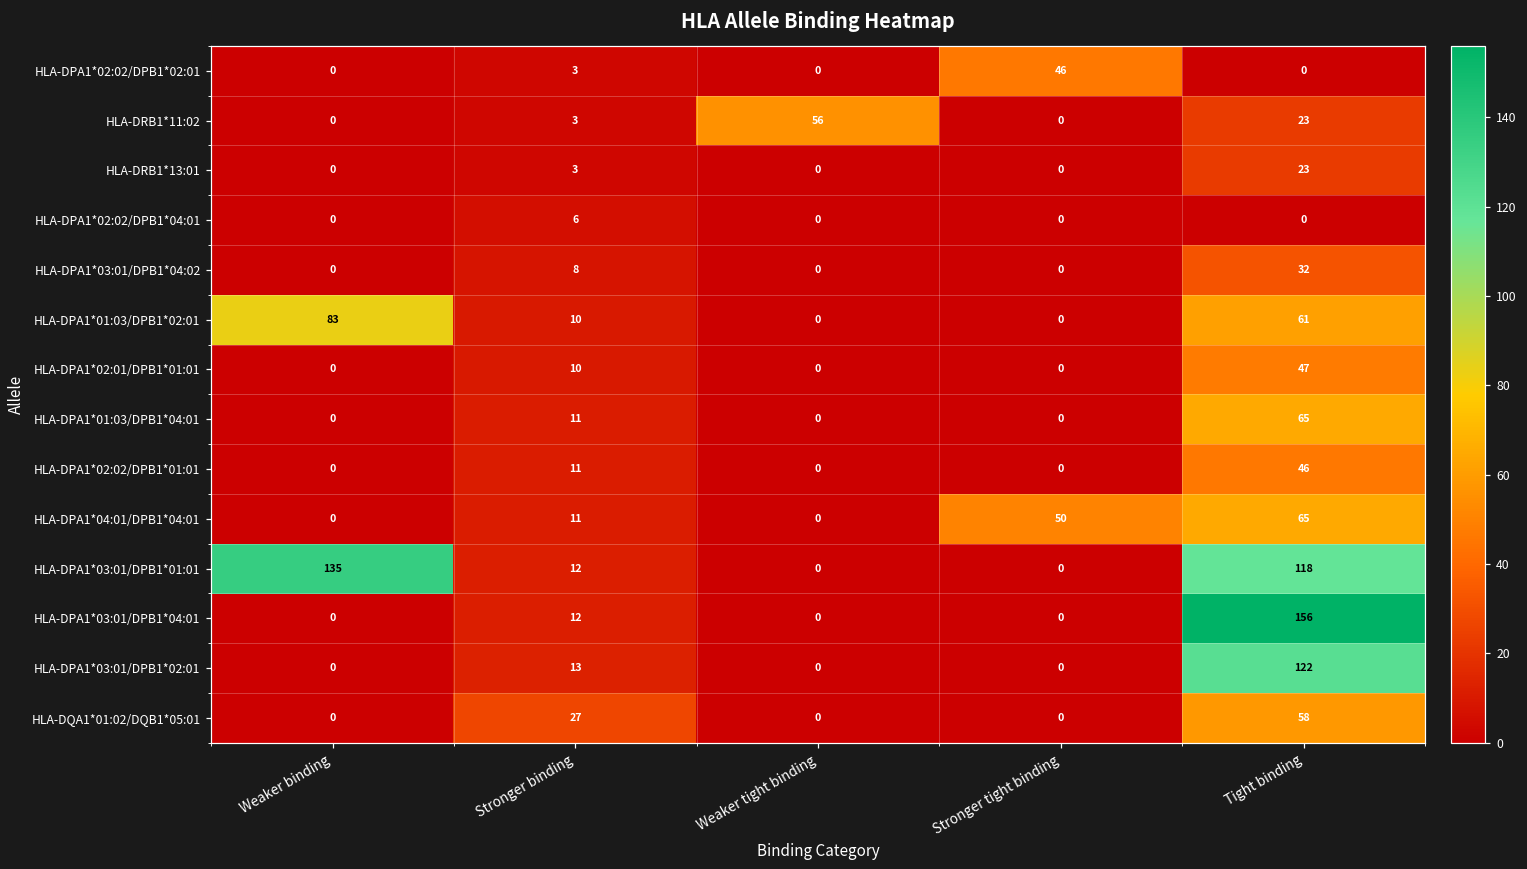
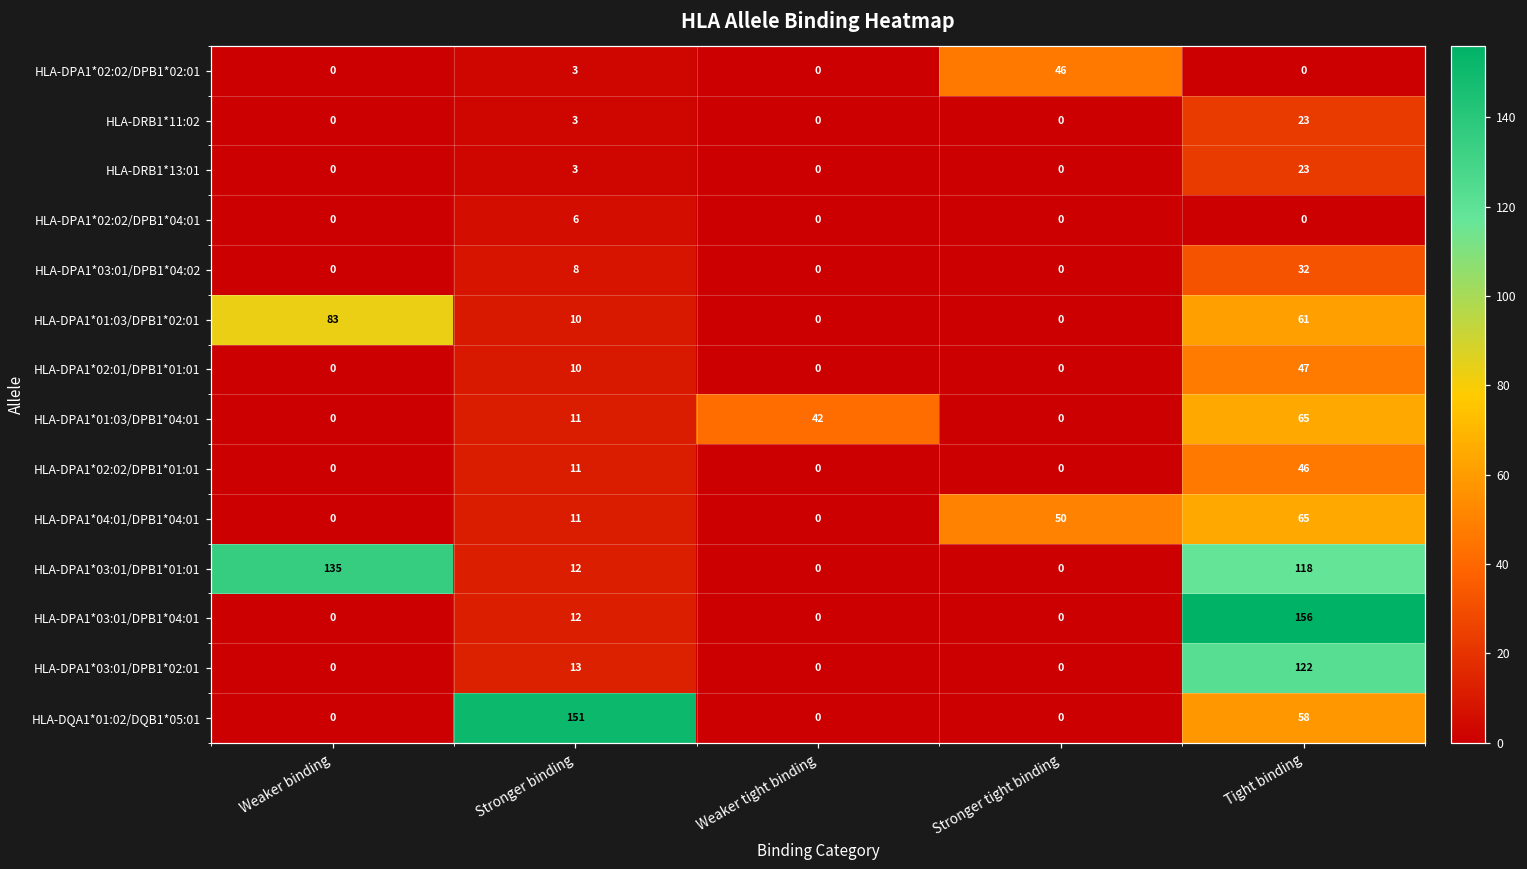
HLA-DRB1*11:02, Weaker tight binding: 56 -> 0
HLA-DPA1*01:03/DPB1*04:01, Weaker tight binding: 0 -> 42
HLA-DQA1*01:02/DQB1*05:01, Stronger binding: 27 -> 151
